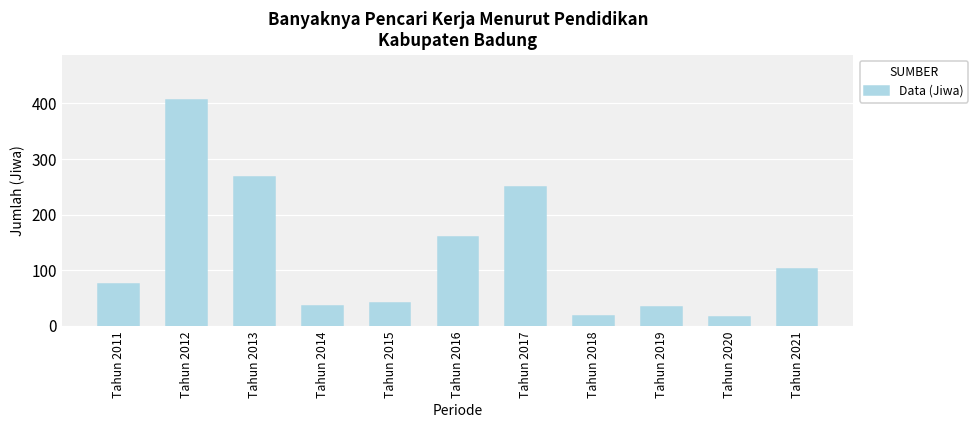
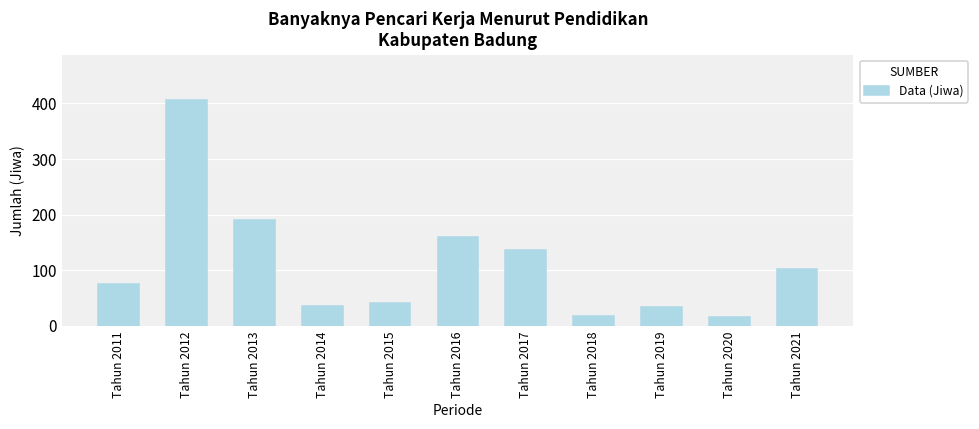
Tahun 2013: 270 -> 190
Tahun 2017: 250 -> 140
